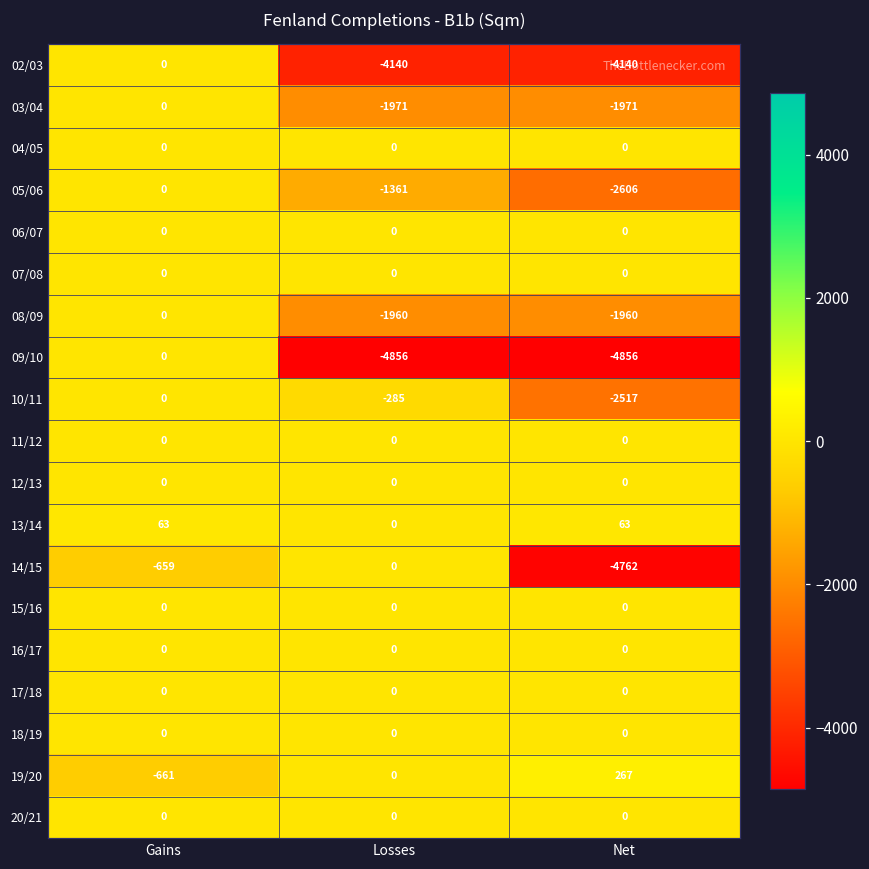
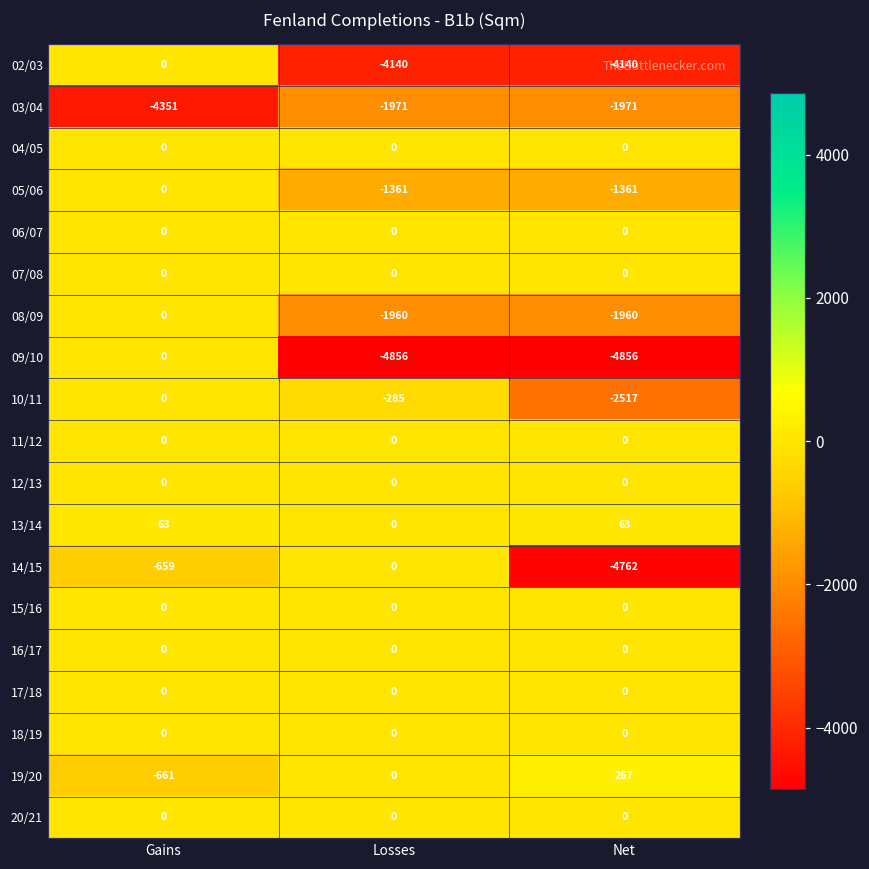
03/04, Gains: 0 -> -4351
05/06, Net: -2606 -> -1361
